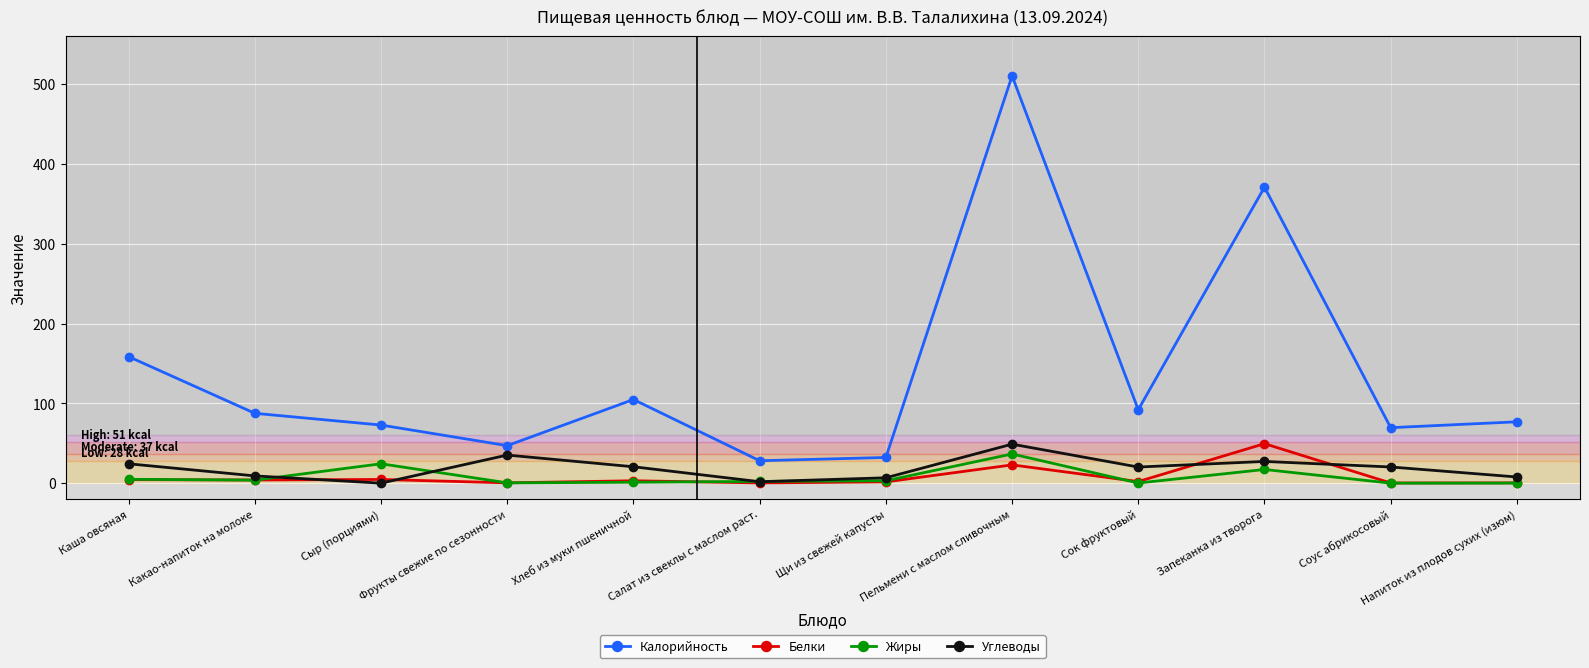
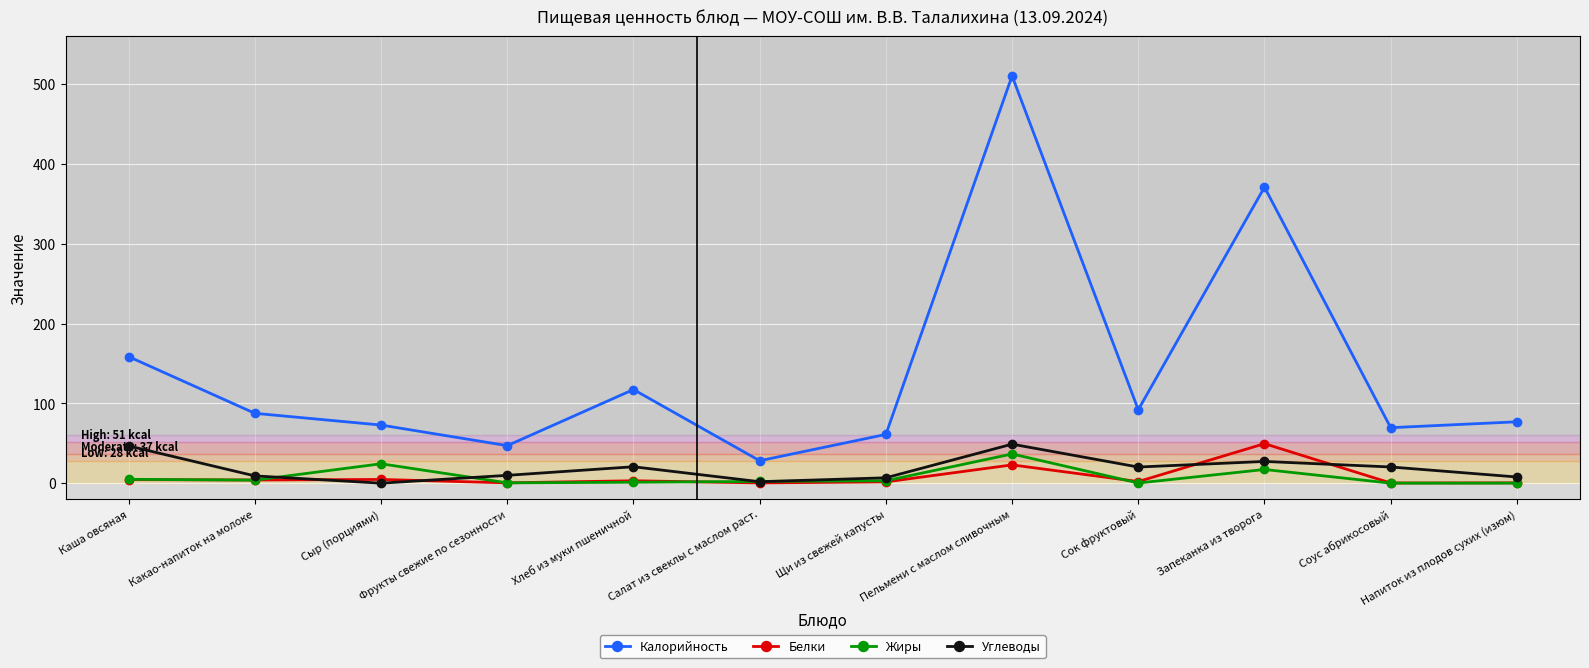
Углеводы, Каша овсяная: 20 -> 50
Углеводы, Фрукты свежие по сезонности: 40 -> 10
Калорийность, Хлеб из муки пшеничной: 100 -> 120
Калорийность, Щи из свежей капусты: 30 -> 60
